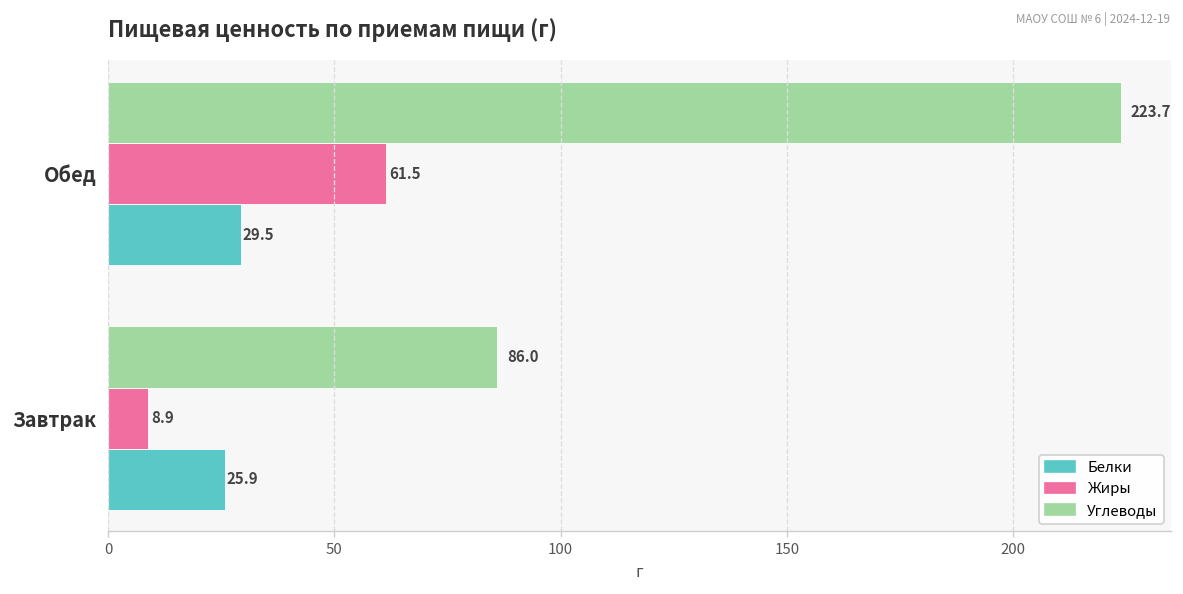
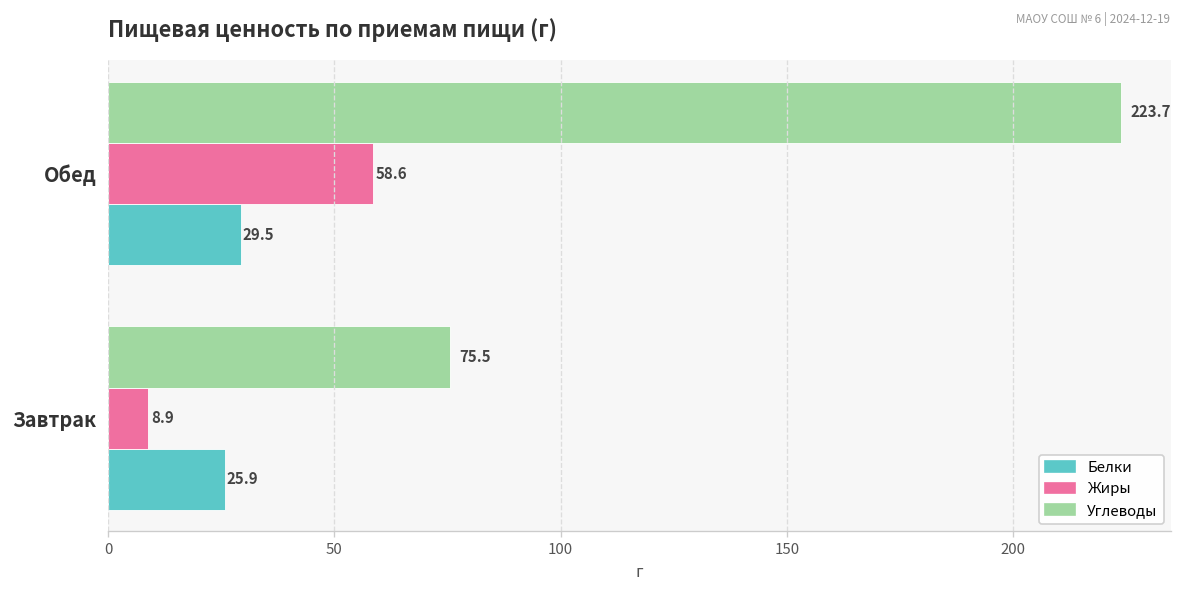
Жиры, Обед: 61.5 -> 58.6
Углеводы, Завтрак: 86.0 -> 75.5
